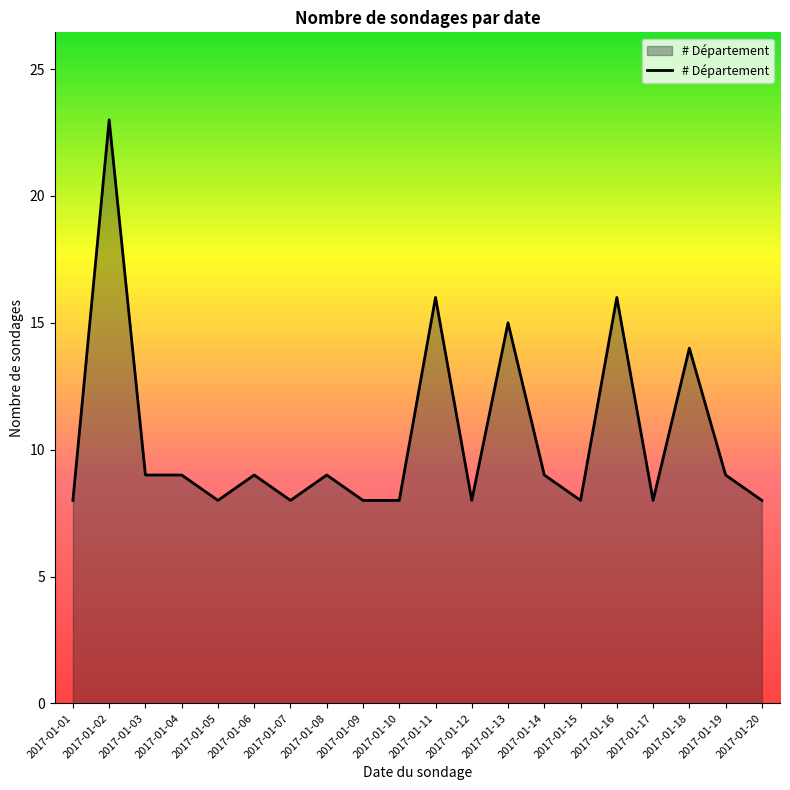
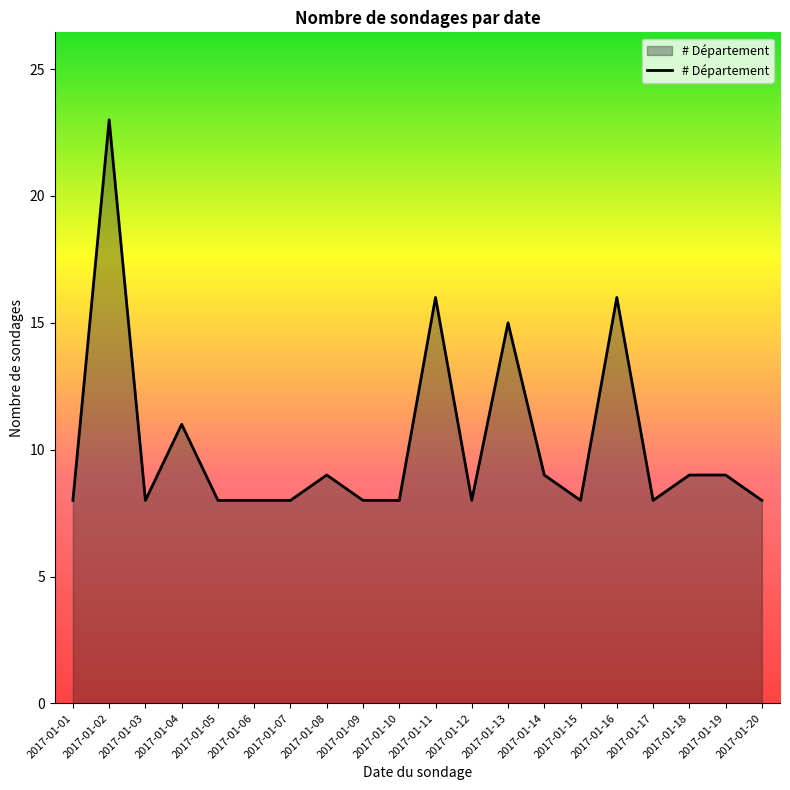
2017-01-03: 9 -> 8
2017-01-04: 9 -> 11
2017-01-06: 9 -> 8
2017-01-18: 14 -> 9
